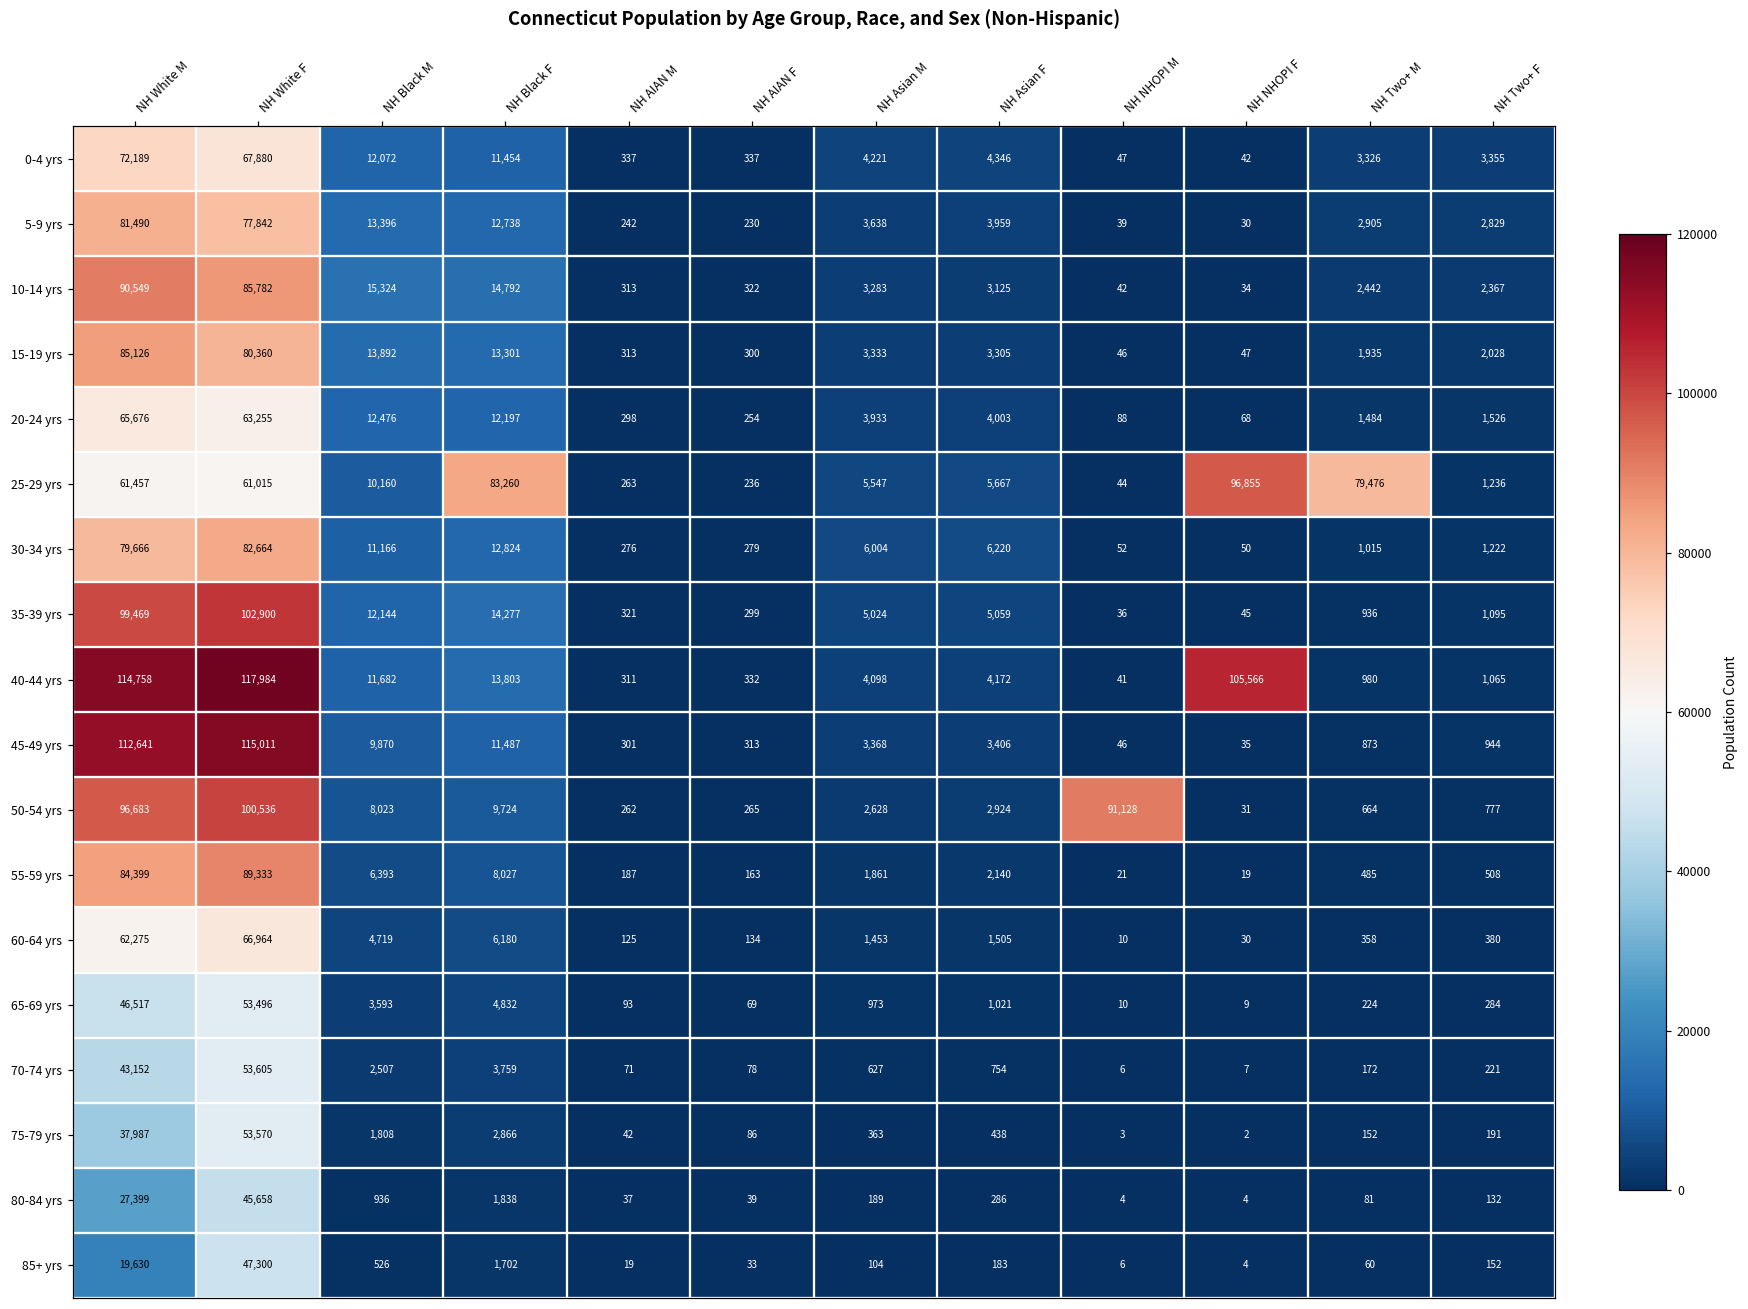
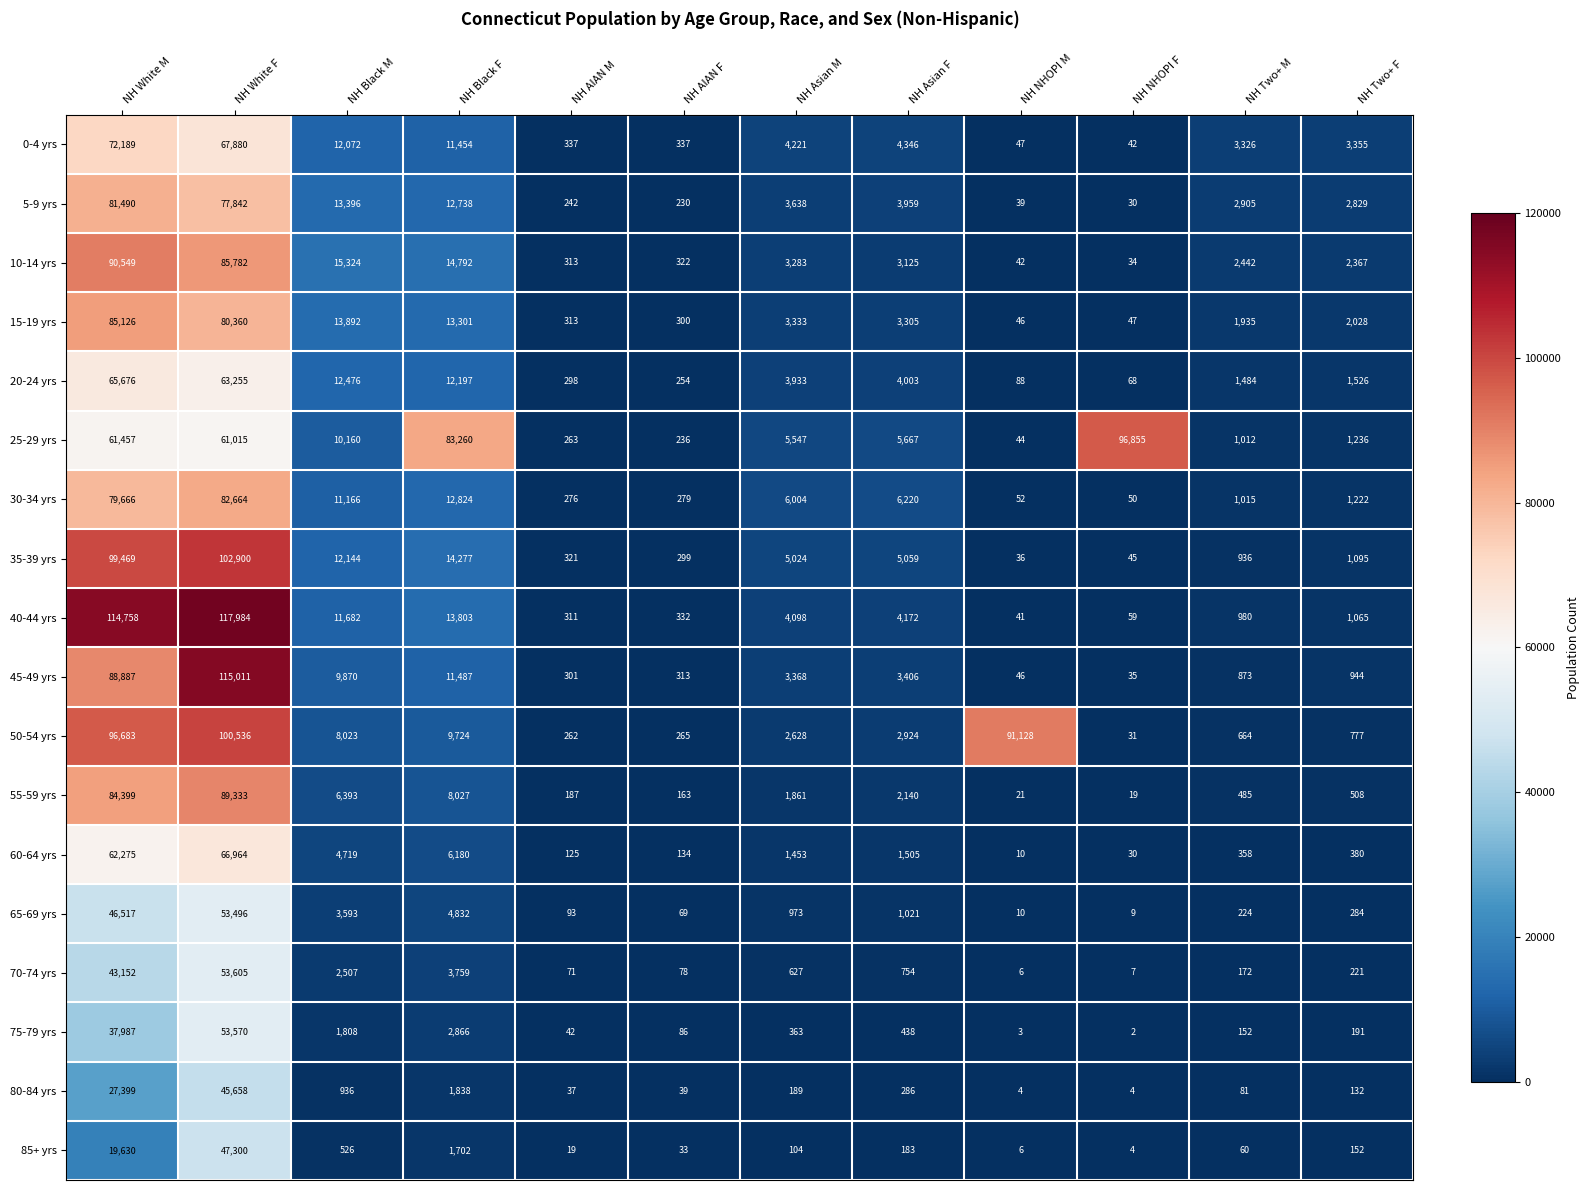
25-29 yrs, NH Two+ M: 79,476 -> 1,012
40-44 yrs, NH NHOPI F: 105,566 -> 59
45-49 yrs, NH White M: 112,641 -> 88,887
